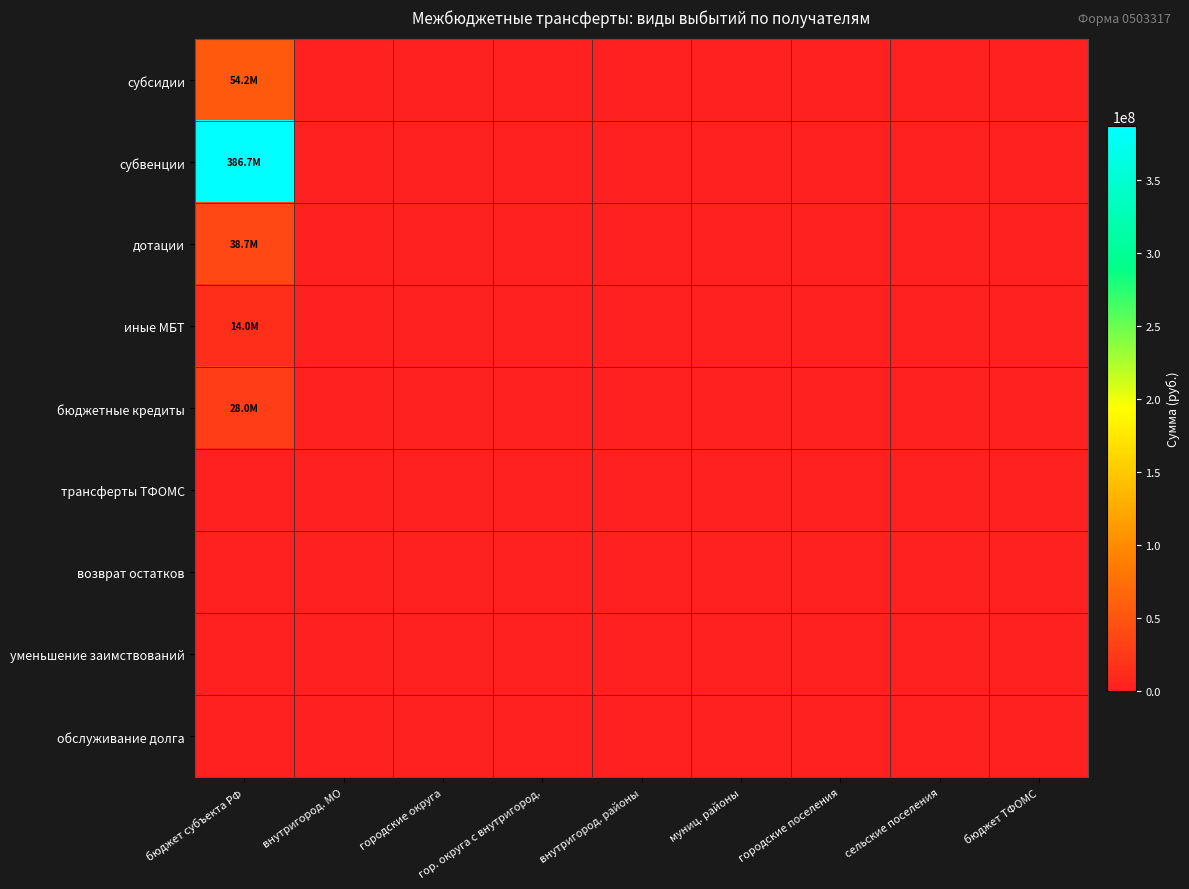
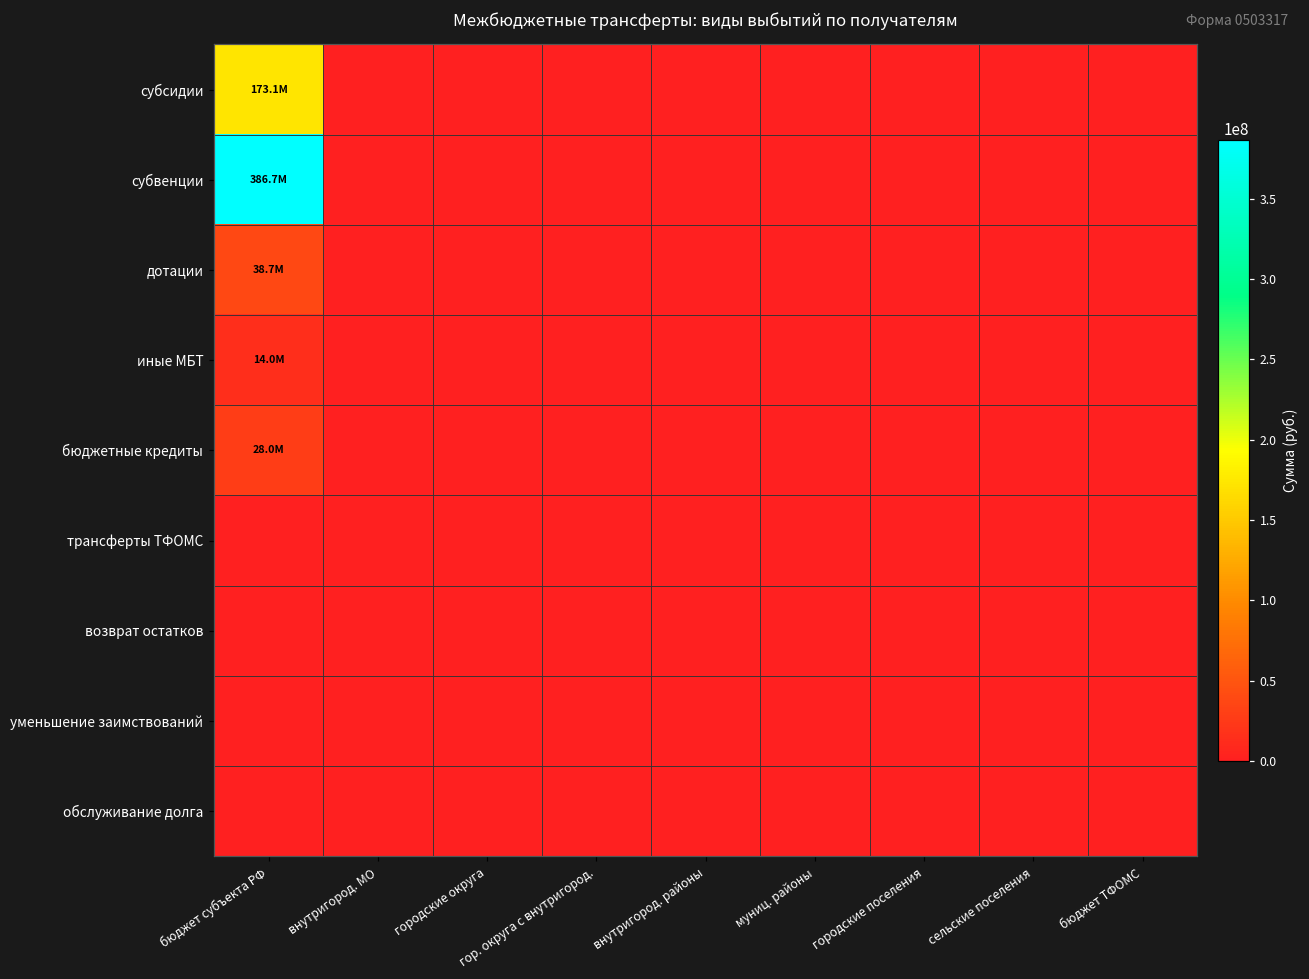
субсидии, бюджет субъекта РФ: 54.2M -> 173.1M
